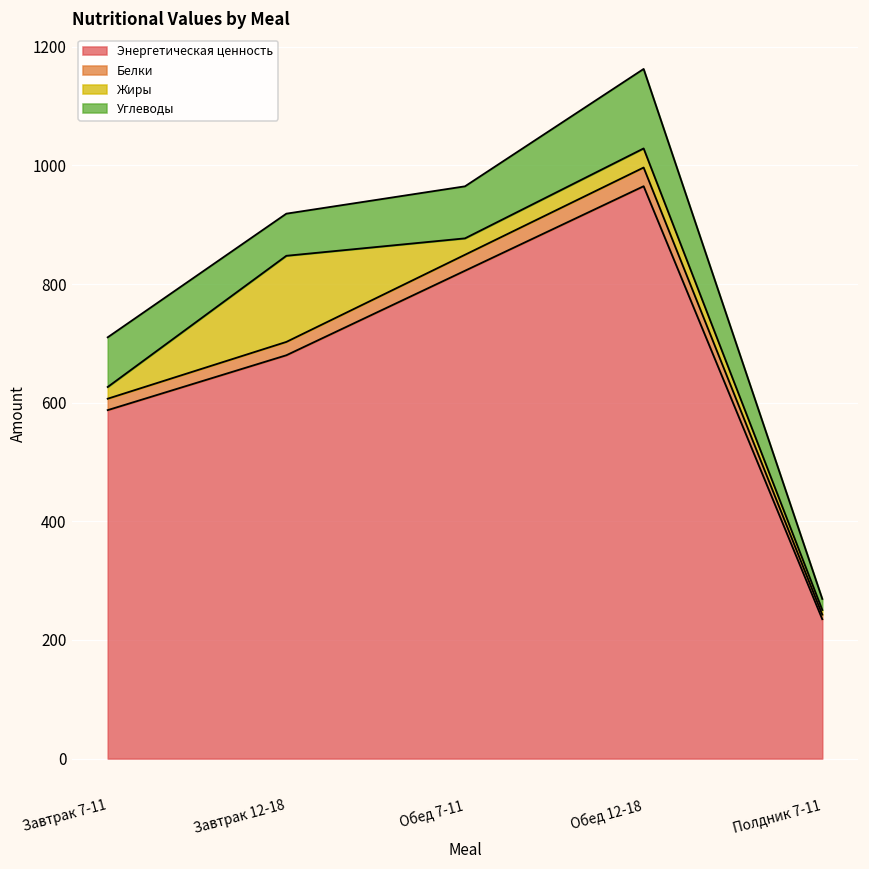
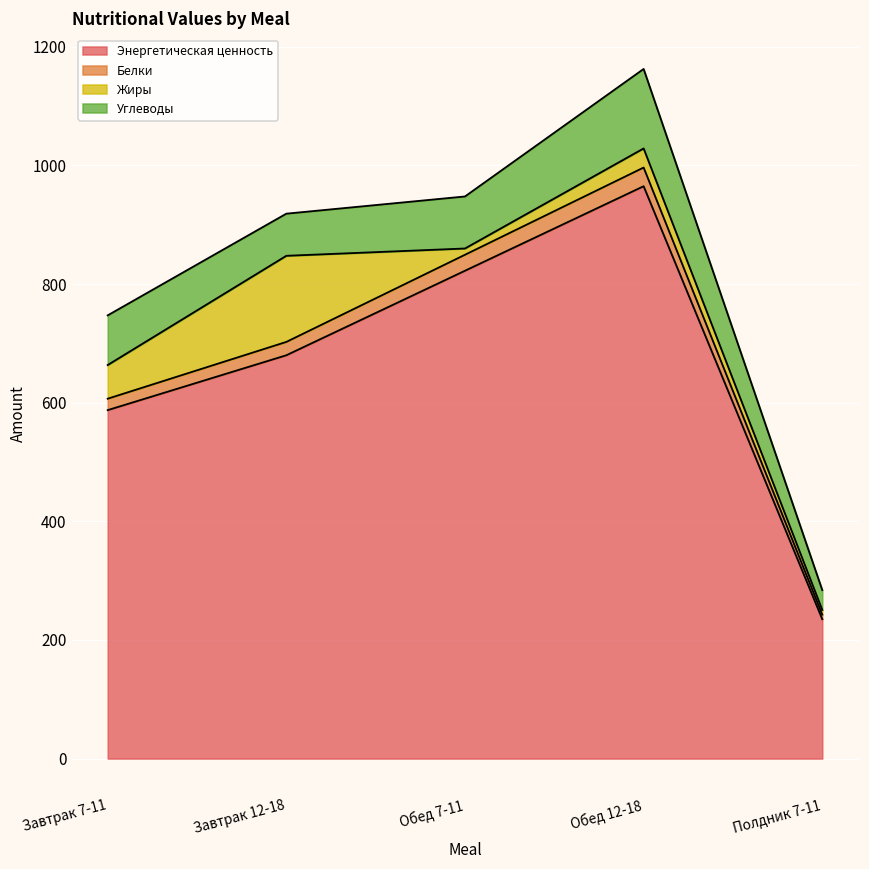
Жиры, Завтрак 7-11: 20 -> 60
Жиры, Обед 7-11: 30 -> 10
Углеводы, Полдник 7-11: 20 -> 30
